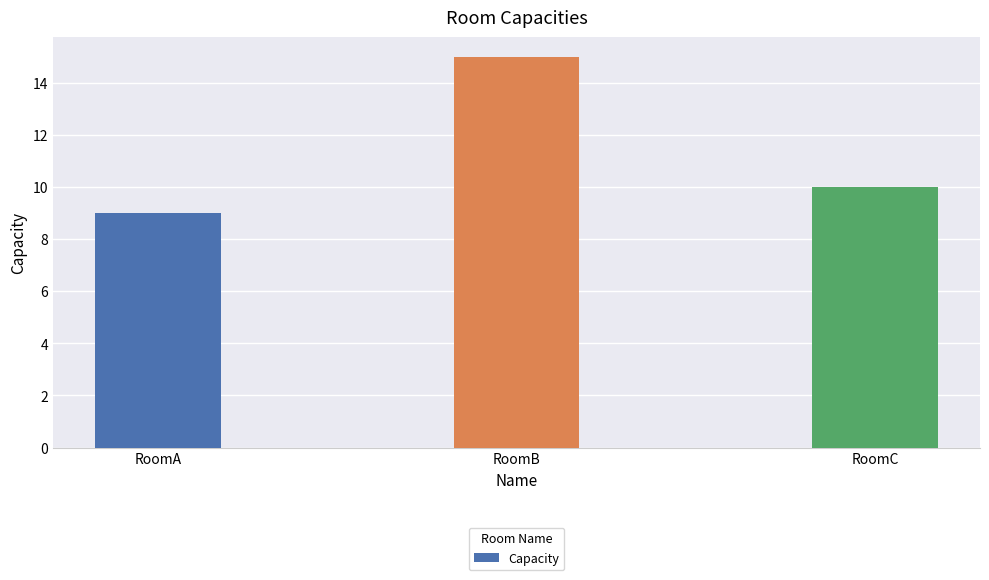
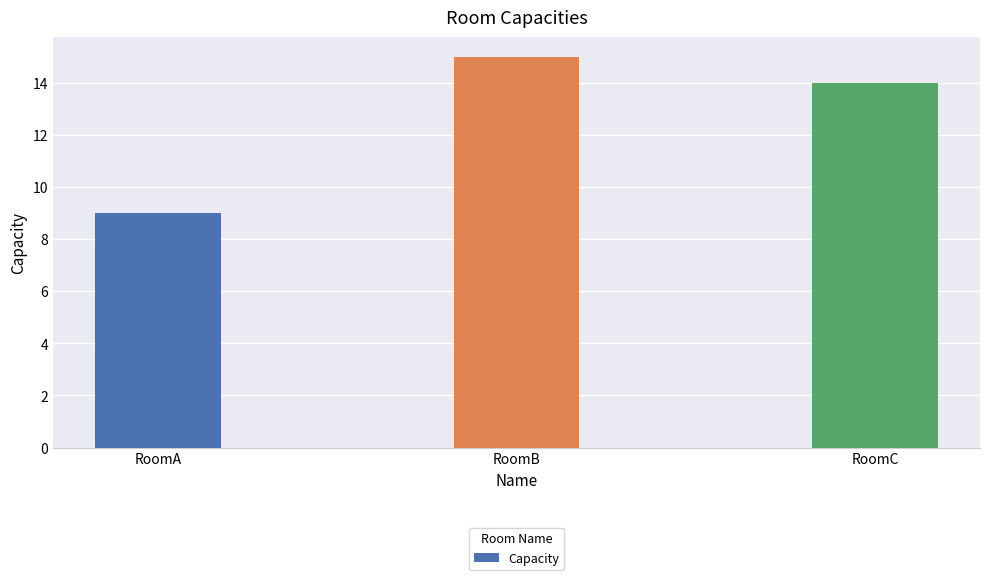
RoomC: 10 -> 14
